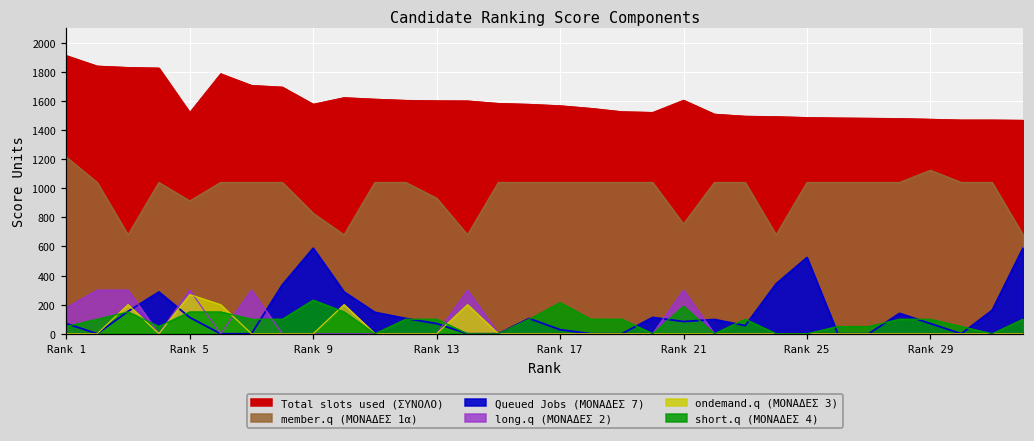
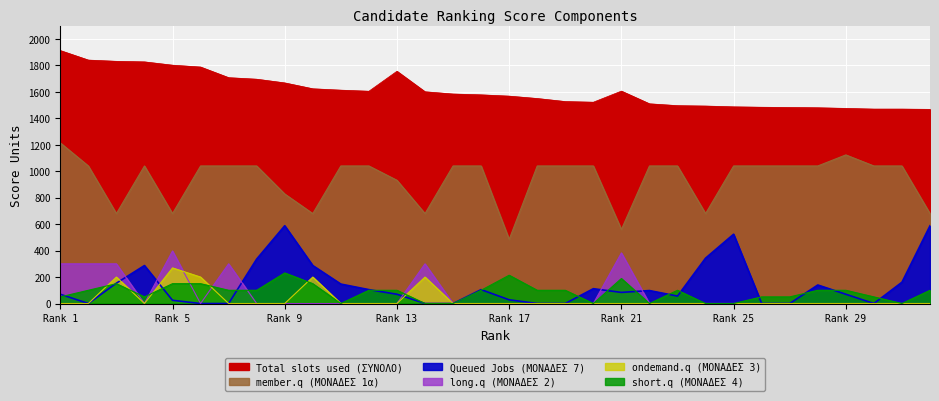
long.q (ΜΟΝΑΔΕΣ 2), Rank 1: 180 -> 300
Total slots used (ΣΥΝΟΛΟ), Rank 5: 1520 -> 1800
member.q (ΜΟΝΑΔΕΣ 1α), Rank 5: 910 -> 680
Queued Jobs (ΜΟΝΑΔΕΣ 7), Rank 5: 110 -> 20
long.q (ΜΟΝΑΔΕΣ 2), Rank 5: 300 -> 400
Total slots used (ΣΥΝΟΛΟ), Rank 9: 1580 -> 1670
Total slots used (ΣΥΝΟΛΟ), Rank 13: 1600 -> 1760
member.q (ΜΟΝΑΔΕΣ 1α), Rank 17: 1040 -> 490
member.q (ΜΟΝΑΔΕΣ 1α), Rank 21: 750 -> 560
long.q (ΜΟΝΑΔΕΣ 2), Rank 21: 300 -> 380
